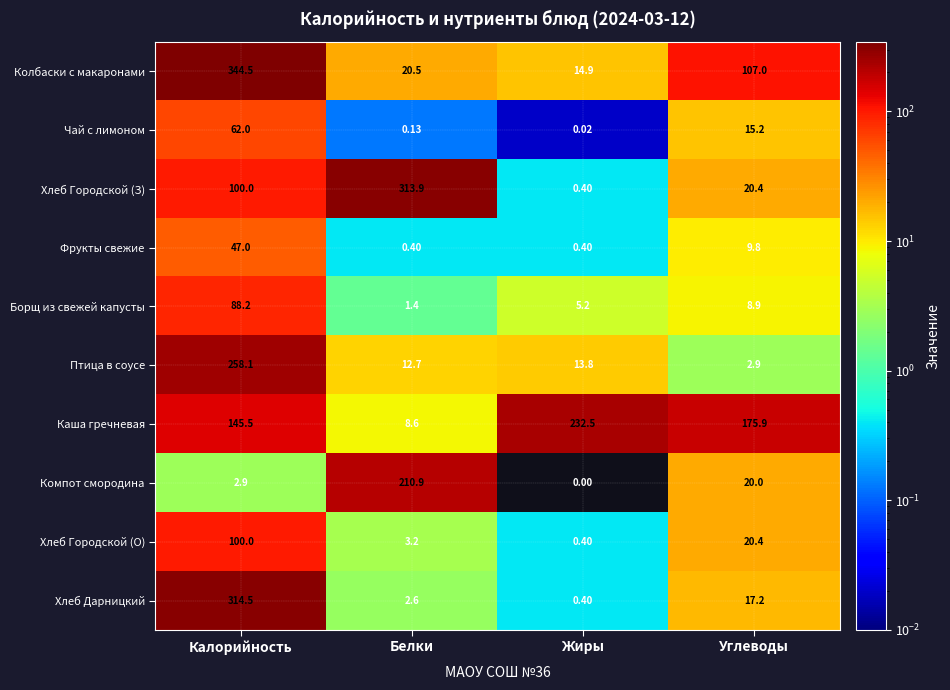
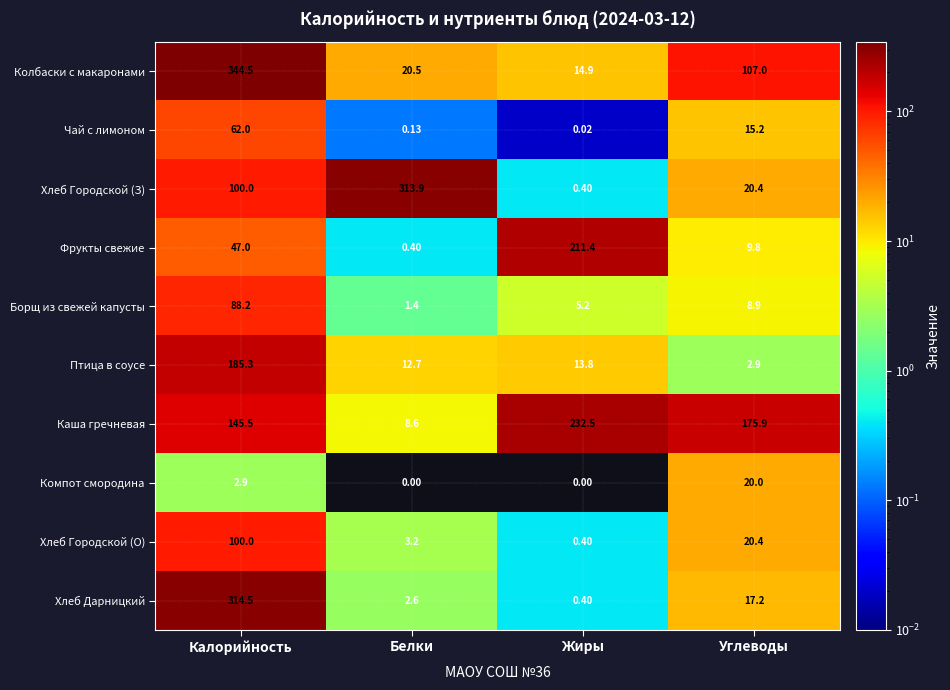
Фрукты свежие, Жиры: 0.40 -> 211.4
Птица в соусе, Калорийность: 258.1 -> 185.3
Компот смородина, Белки: 210.9 -> 0.00
